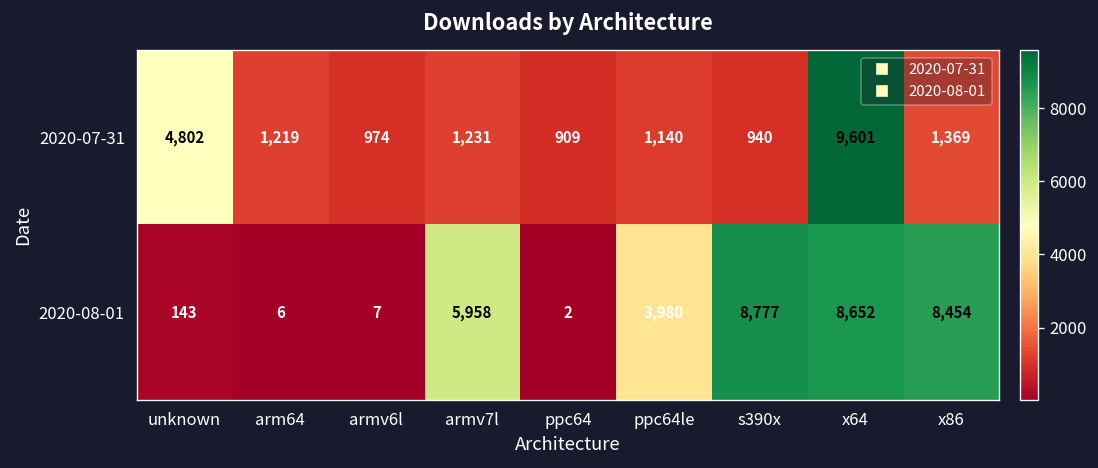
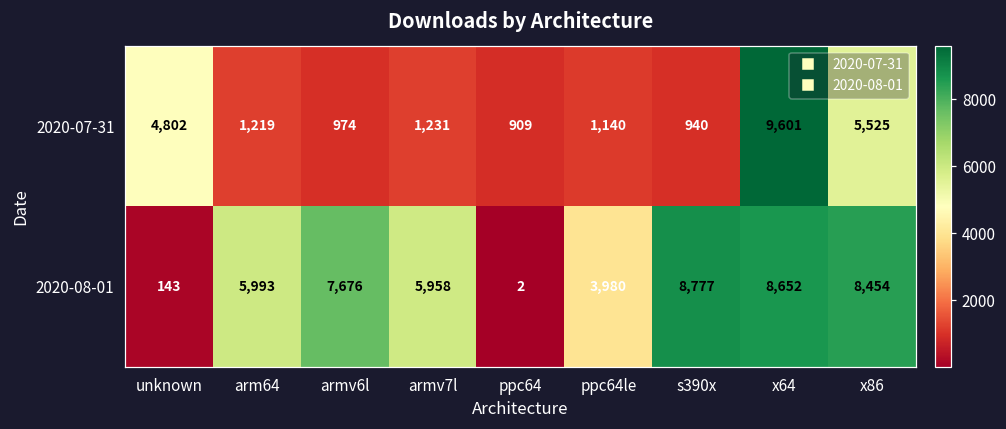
2020-07-31, x86: 1,369 -> 5,525
2020-08-01, arm64: 6 -> 5,993
2020-08-01, armv6l: 7 -> 7,676
